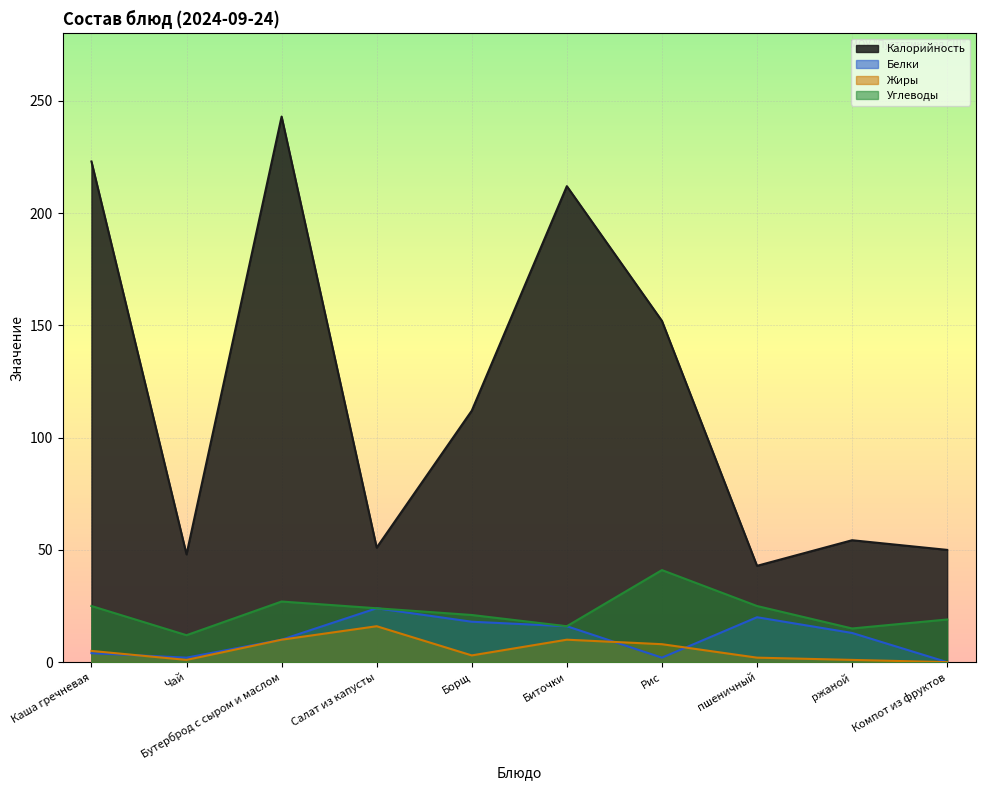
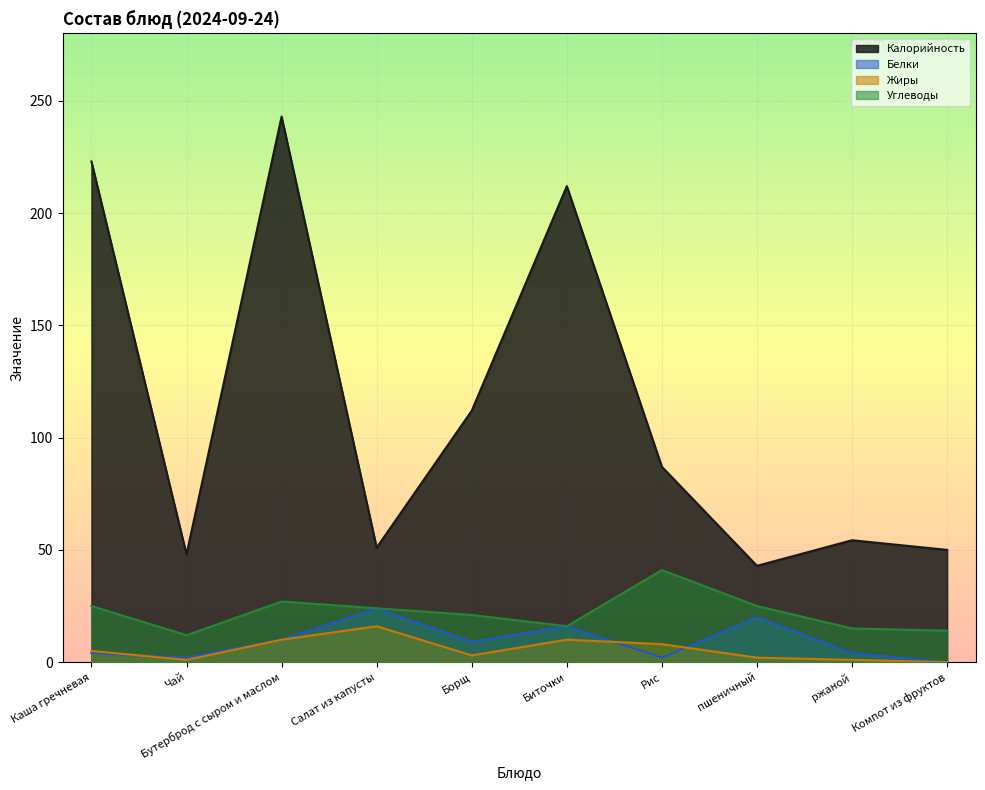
Белки, Борщ: 18 -> 9
Калорийность, Рис: 152 -> 87
Белки, ржаной: 13 -> 4
Углеводы, Компот из фруктов: 19 -> 14
